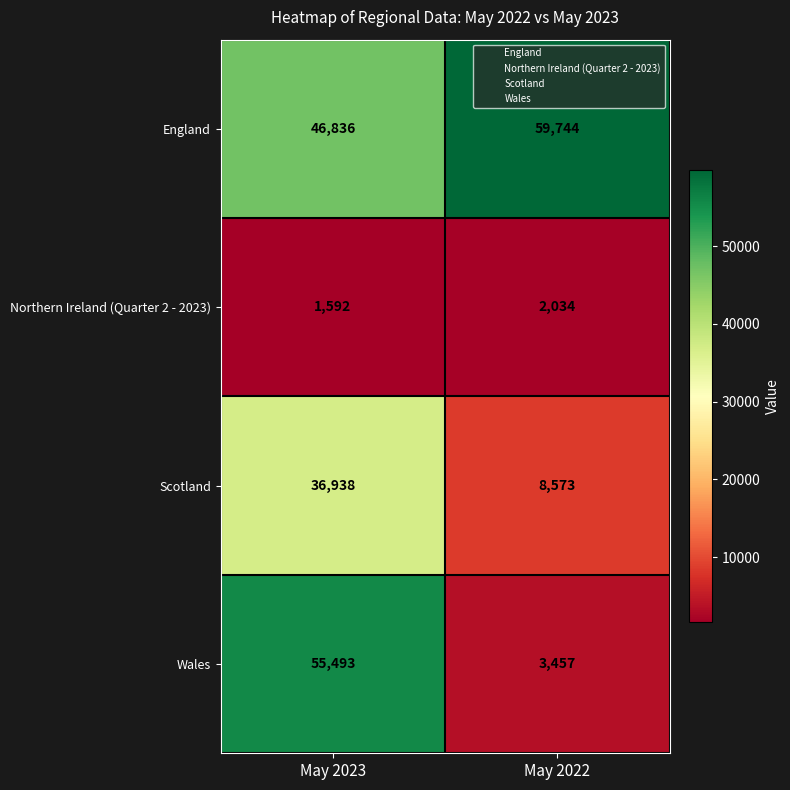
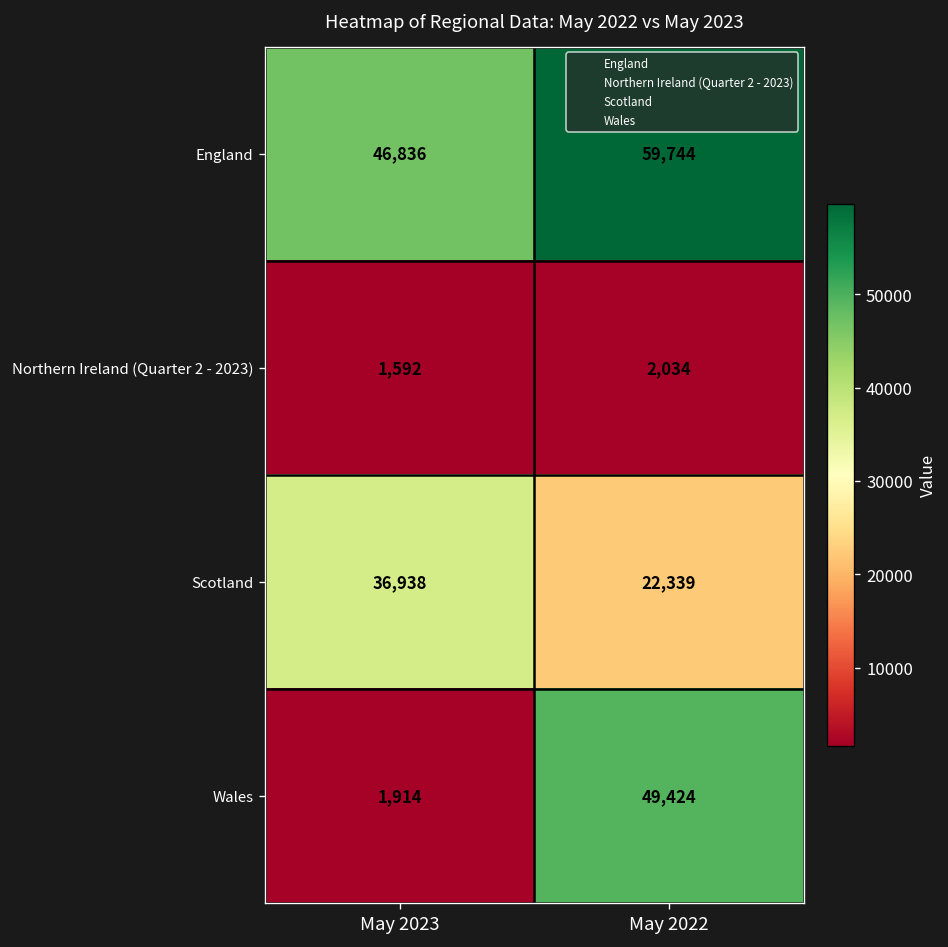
Scotland, May 2022: 8,573 -> 22,339
Wales, May 2023: 55,493 -> 1,914
Wales, May 2022: 3,457 -> 49,424
